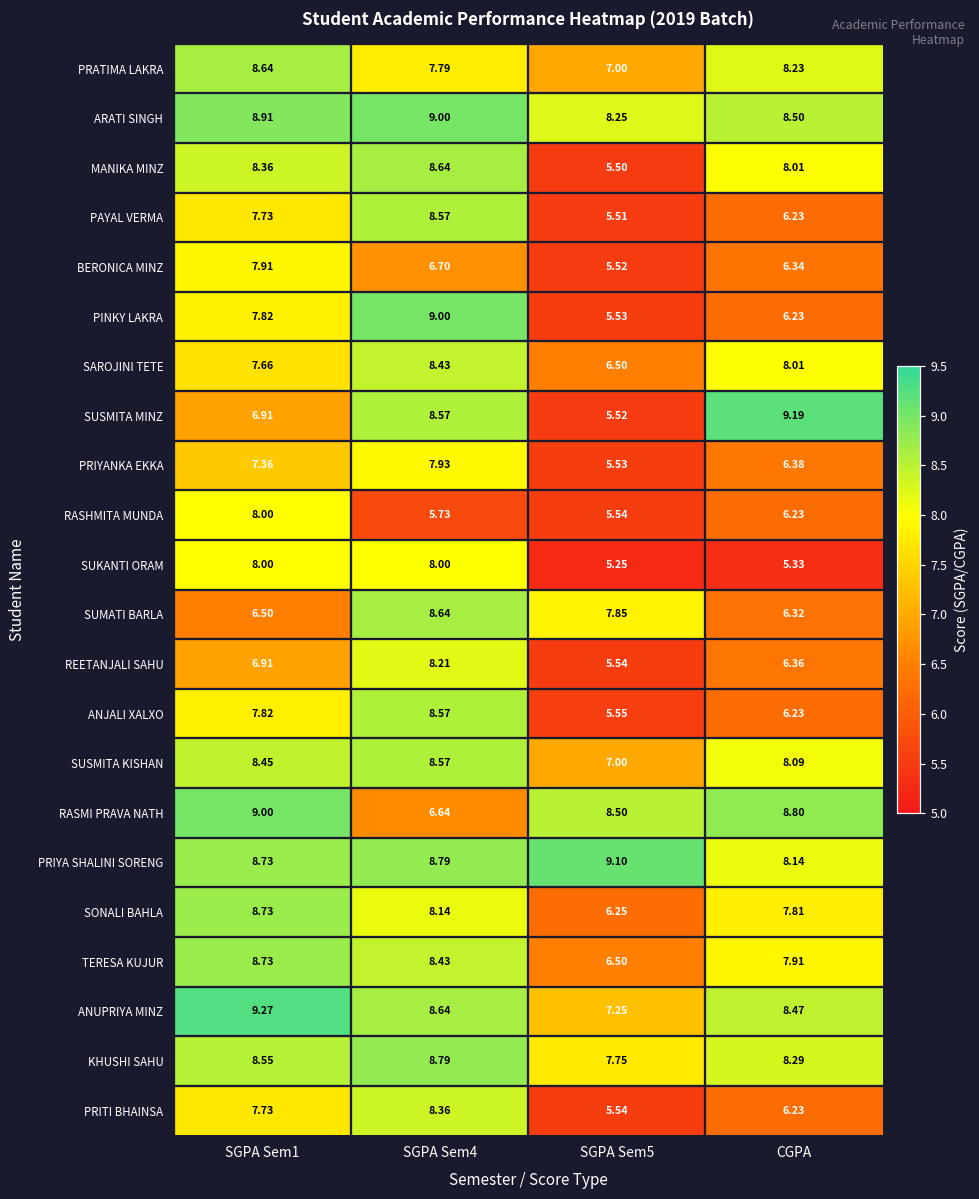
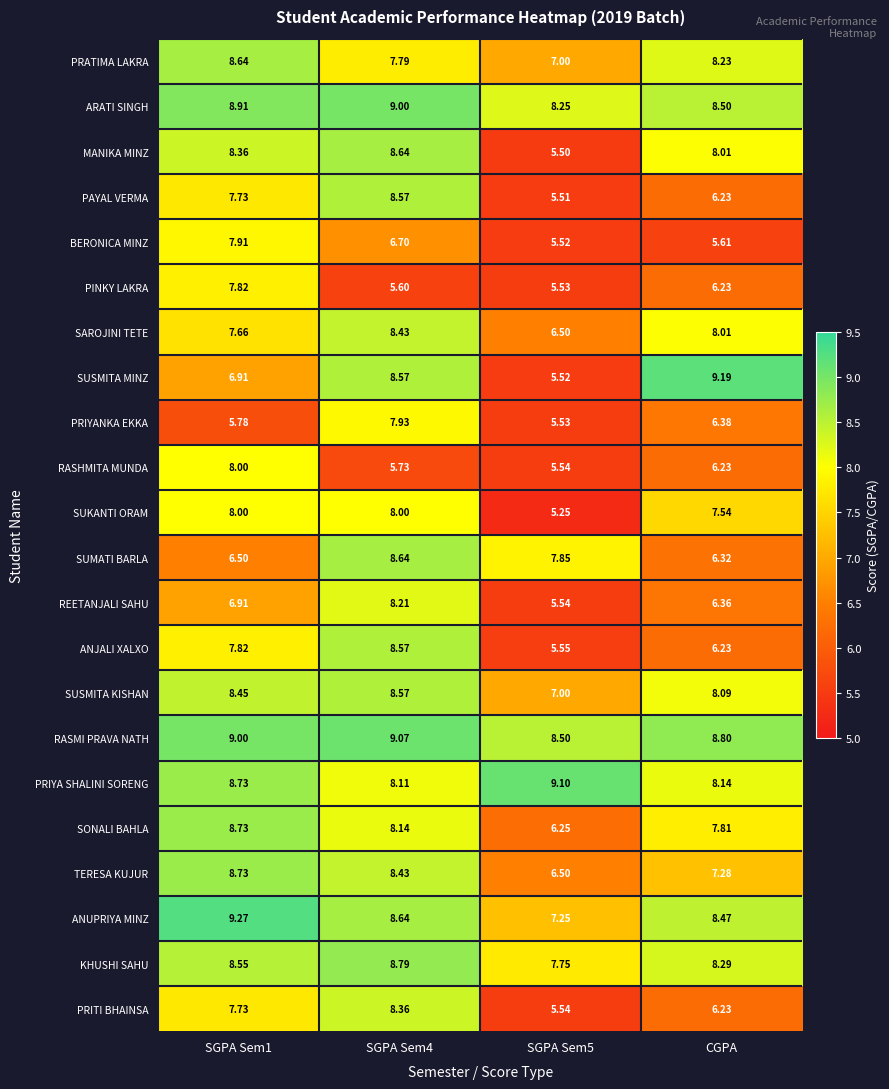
BERONICA MINZ, CGPA: 6.34 -> 5.61
PINKY LAKRA, SGPA Sem4: 9.00 -> 5.60
PRIYANKA EKKA, SGPA Sem1: 7.36 -> 5.78
SUKANTI ORAM, CGPA: 5.33 -> 7.54
RASMI PRAVA NATH, SGPA Sem4: 6.64 -> 9.07
PRIYA SHALINI SORENG, SGPA Sem4: 8.79 -> 8.11
TERESA KUJUR, CGPA: 7.91 -> 7.28
